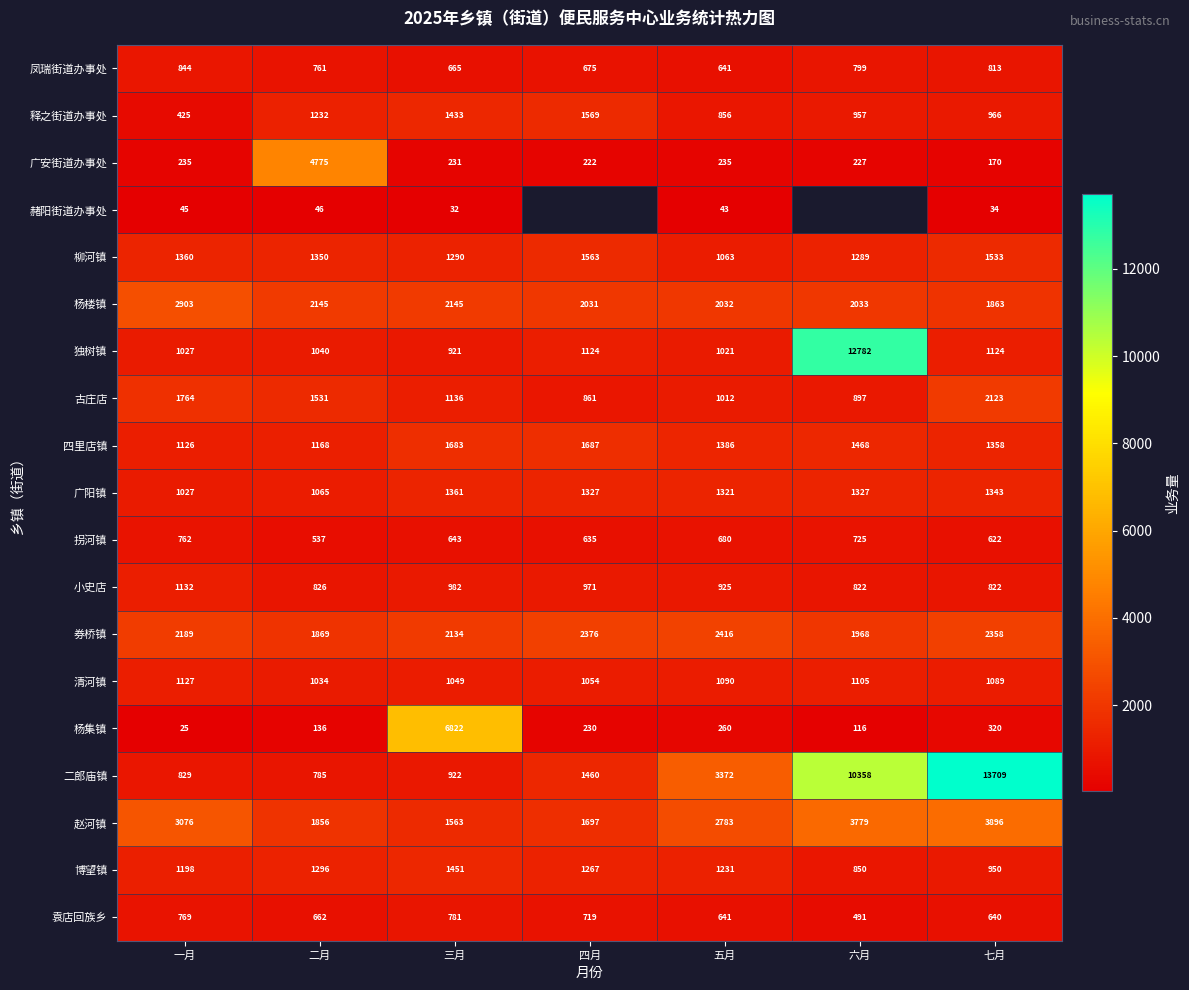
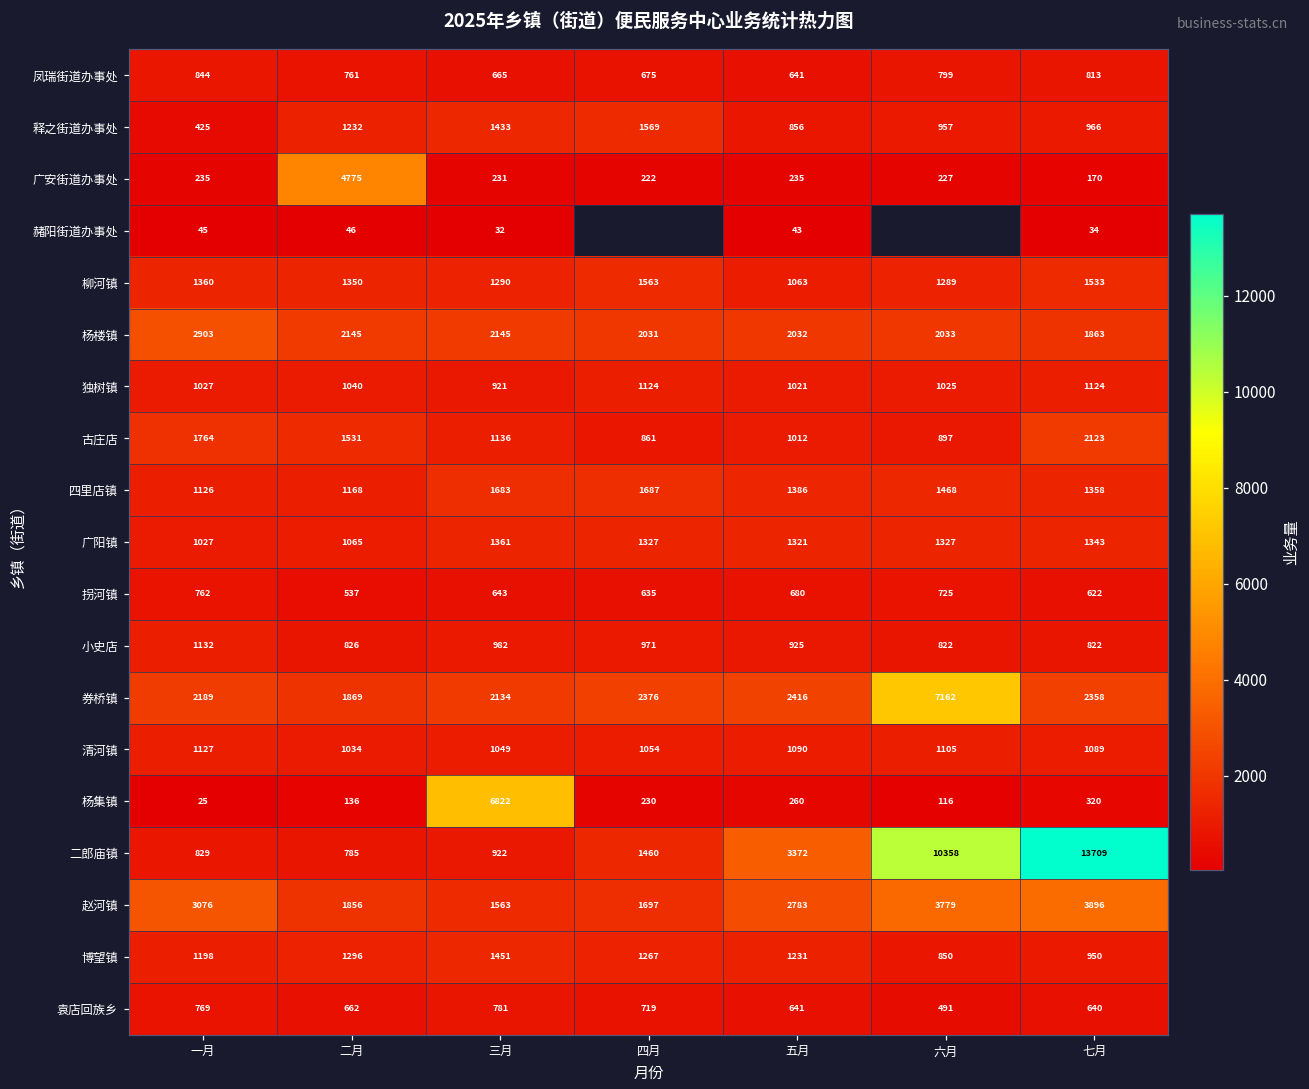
独树镇, 六月: 12782 -> 1025
券桥镇, 六月: 1968 -> 7162
